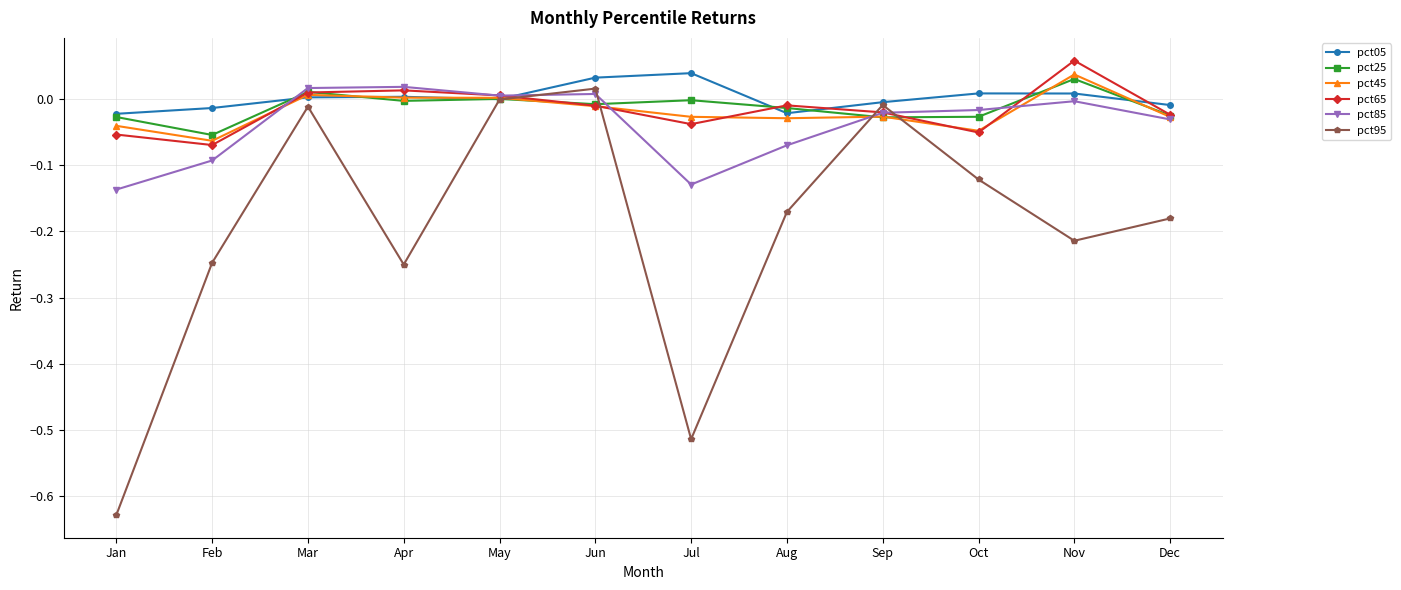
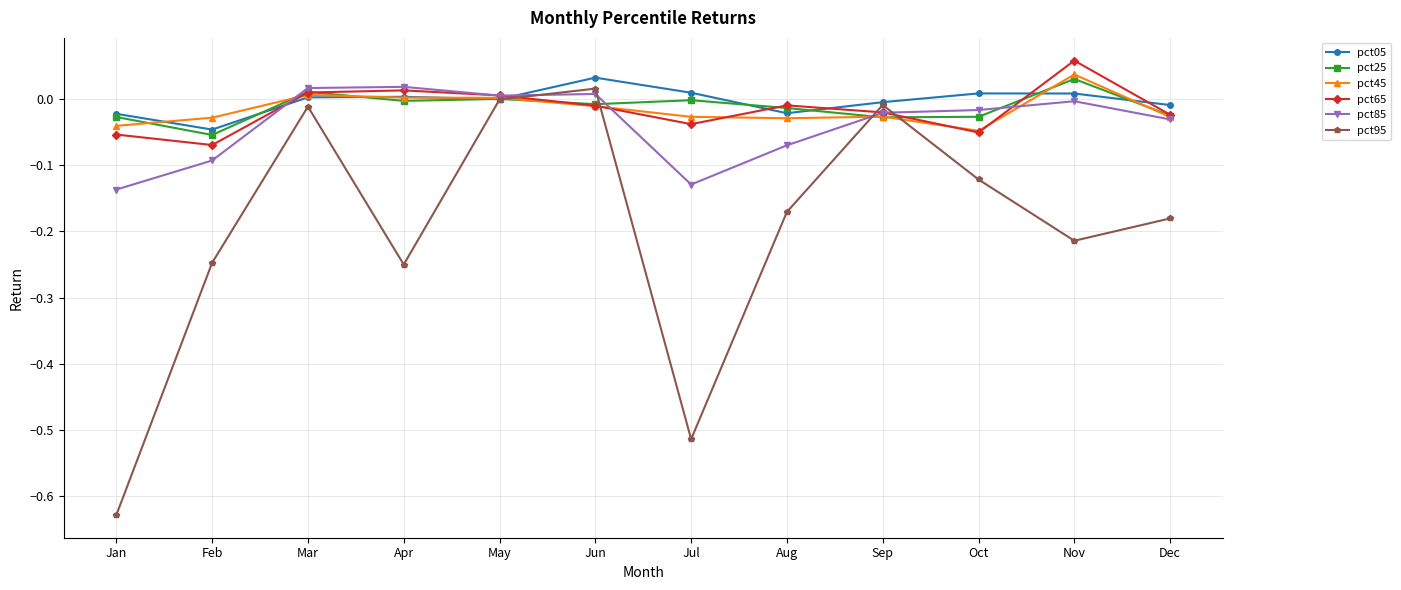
pct05, Feb: -0.01 -> -0.05
pct45, Feb: -0.06 -> -0.03
pct05, Jul: 0.04 -> 0.01
